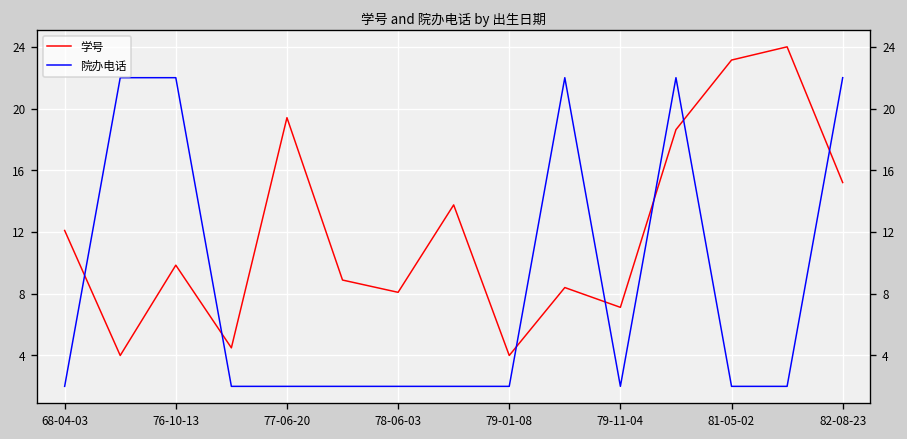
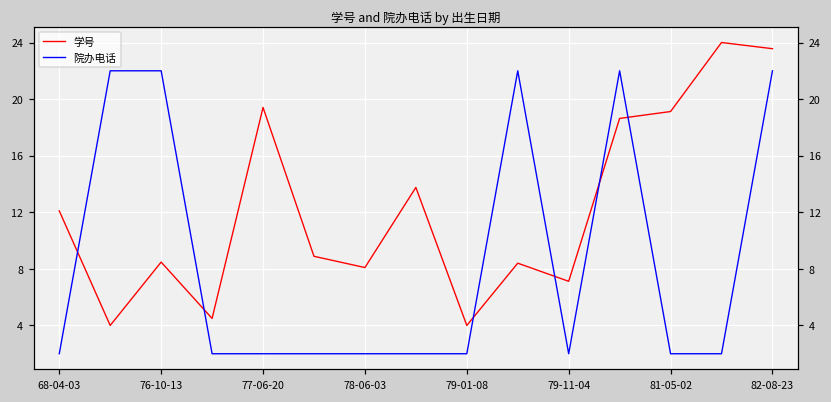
学号, 76-10-13: 9.9 -> 8.5
学号, 81-05-02: 23.1 -> 19.1
学号, 82-08-23: 15.2 -> 23.6
